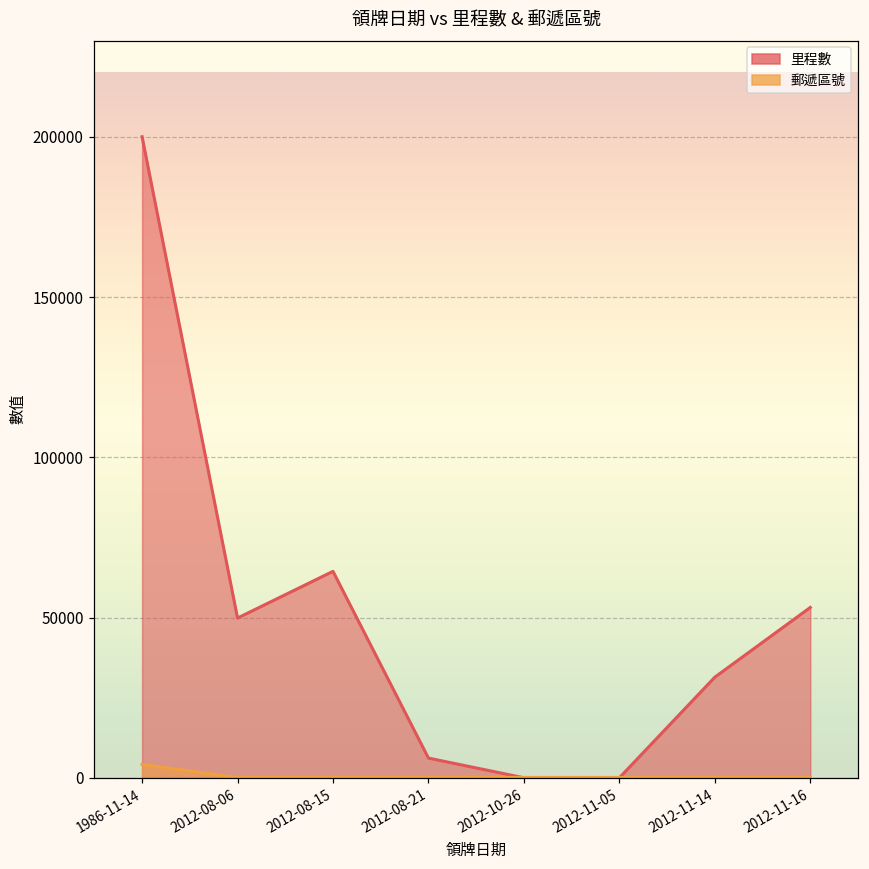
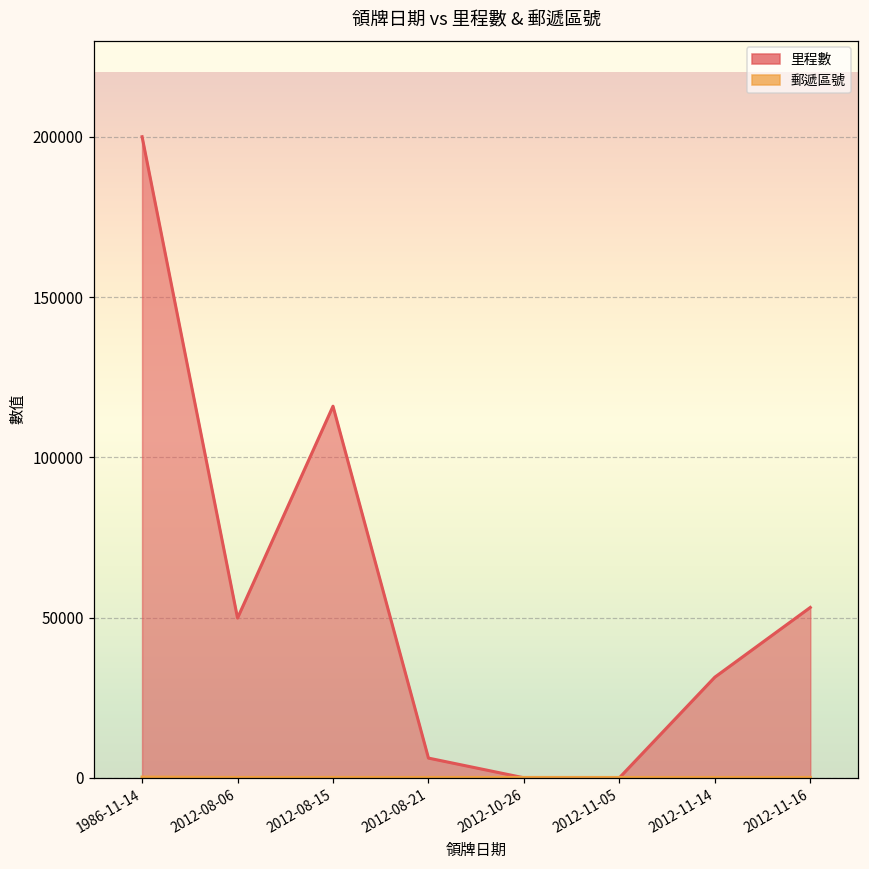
郵遞區號, 1986-11-14: 4000 -> 0
里程數, 2012-08-15: 64000 -> 116000
